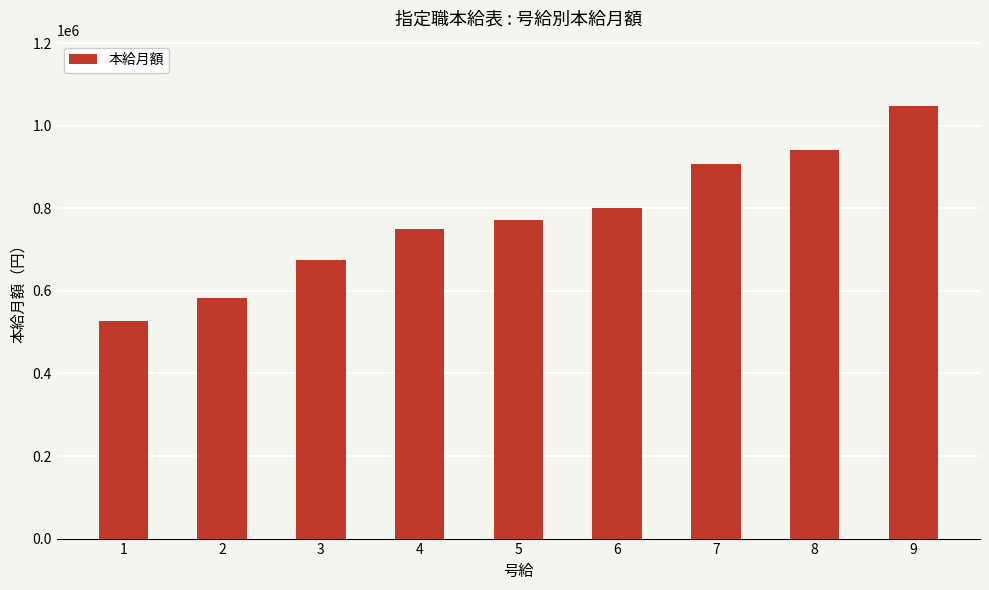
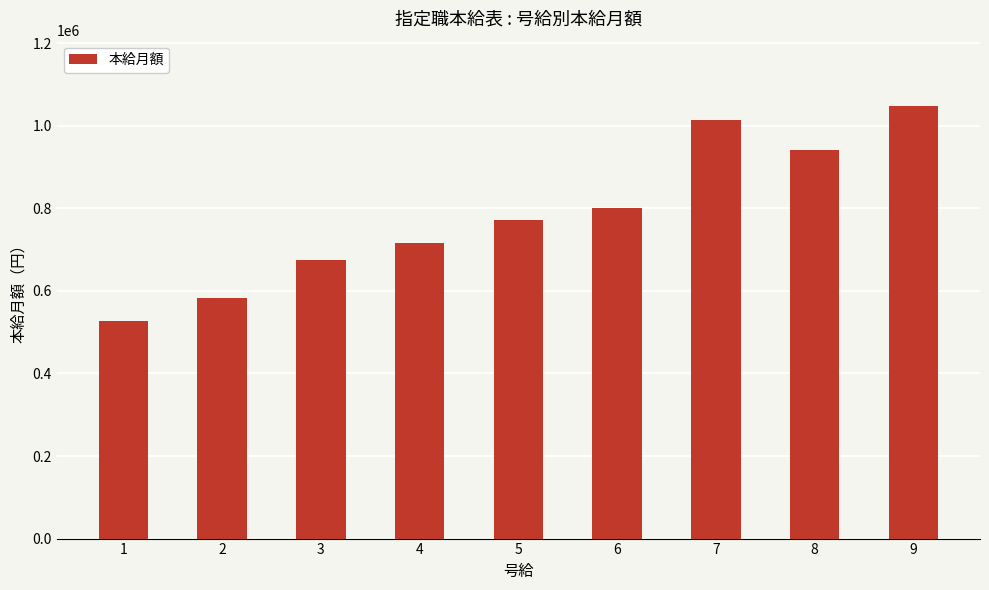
4: 750000 -> 720000
7: 910000 -> 1020000
